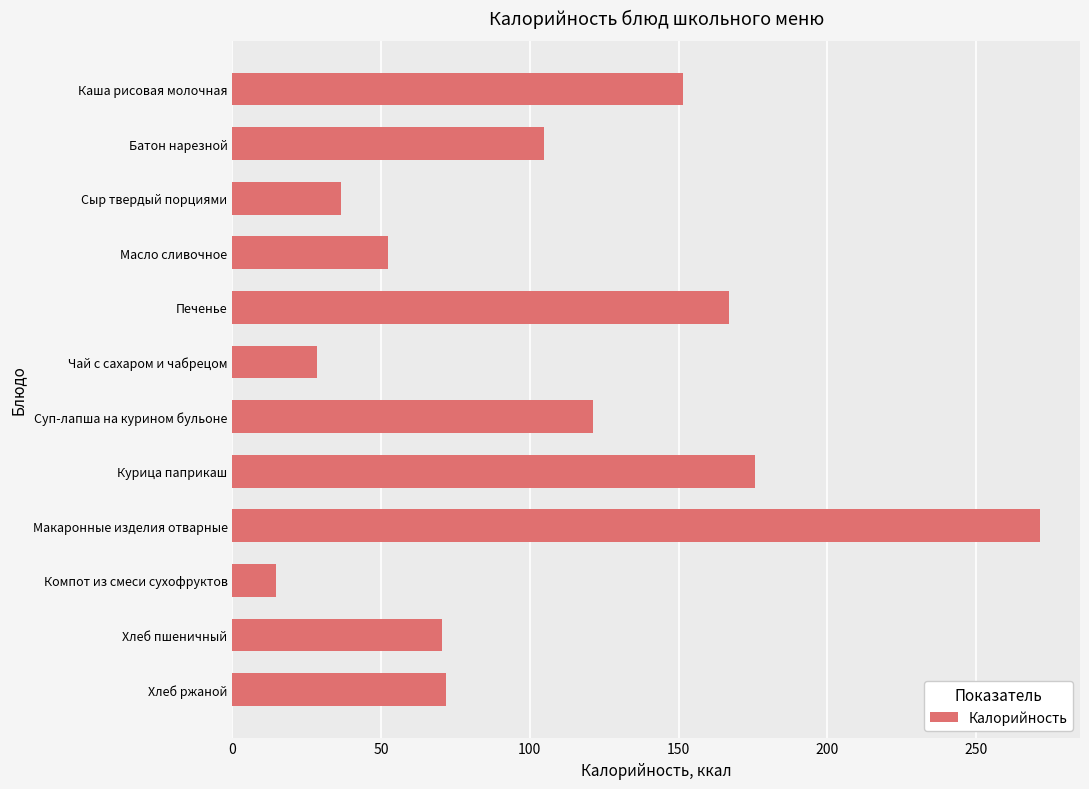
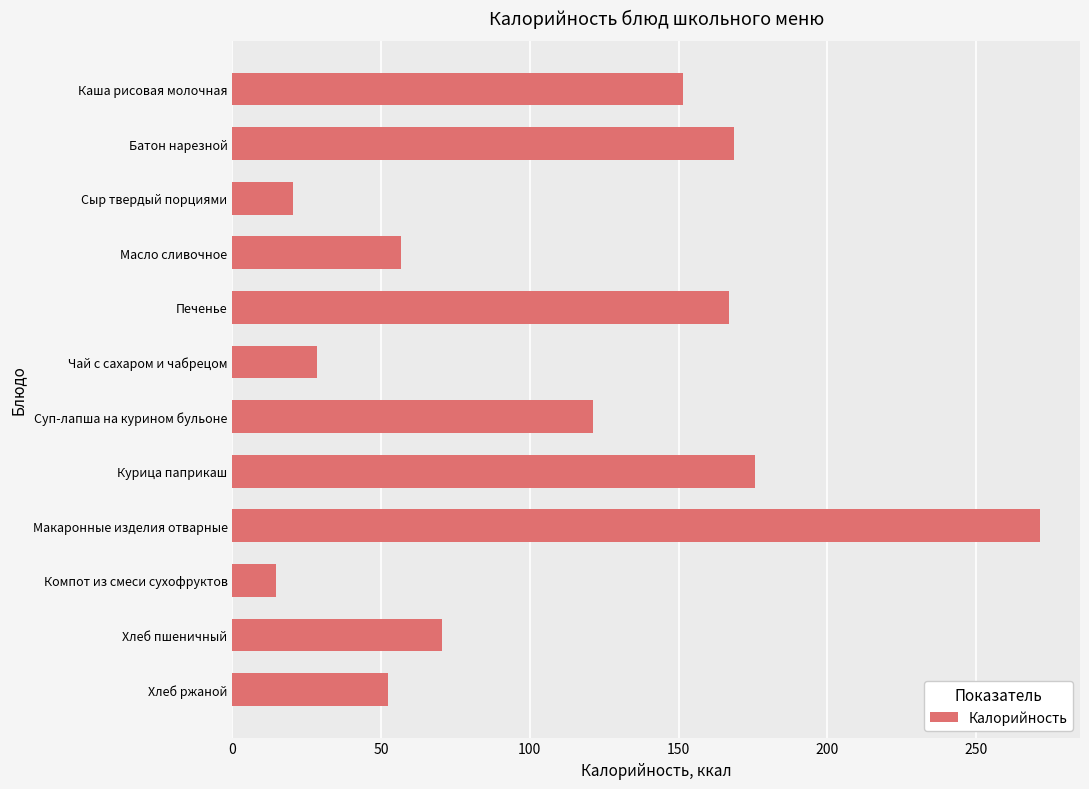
Батон нарезной: 105 -> 169
Сыр твердый порциями: 36 -> 20
Масло сливочное: 52 -> 57
Хлеб ржаной: 72 -> 52
